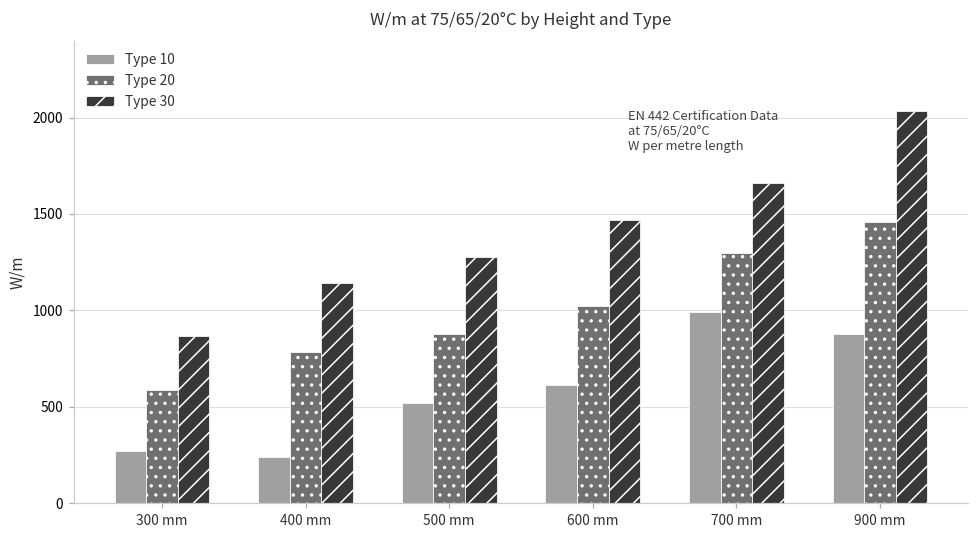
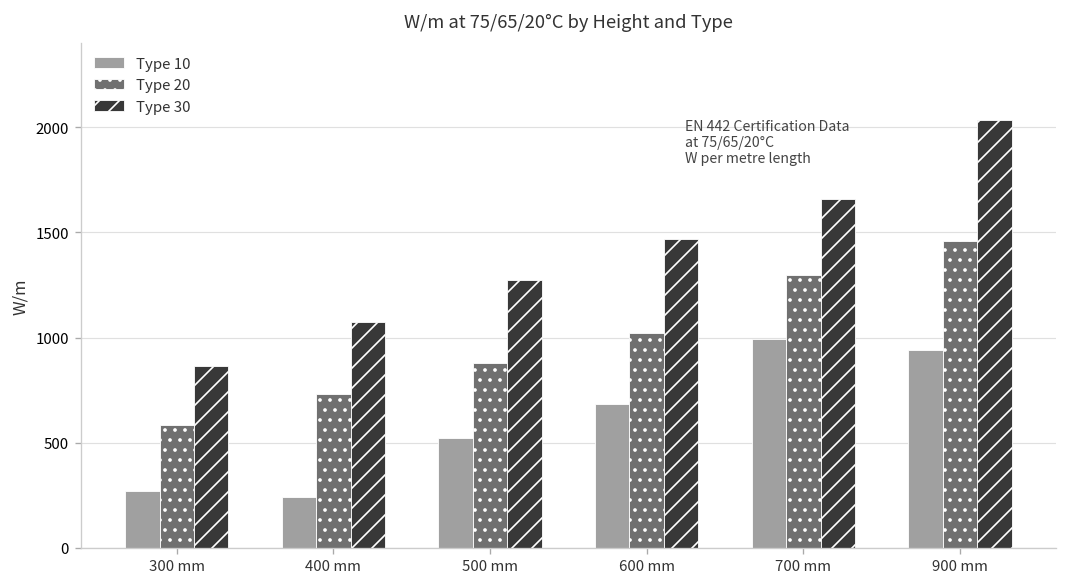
Type 20, 400 mm: 780 -> 730
Type 30, 400 mm: 1140 -> 1070
Type 10, 600 mm: 610 -> 690
Type 10, 900 mm: 880 -> 940
